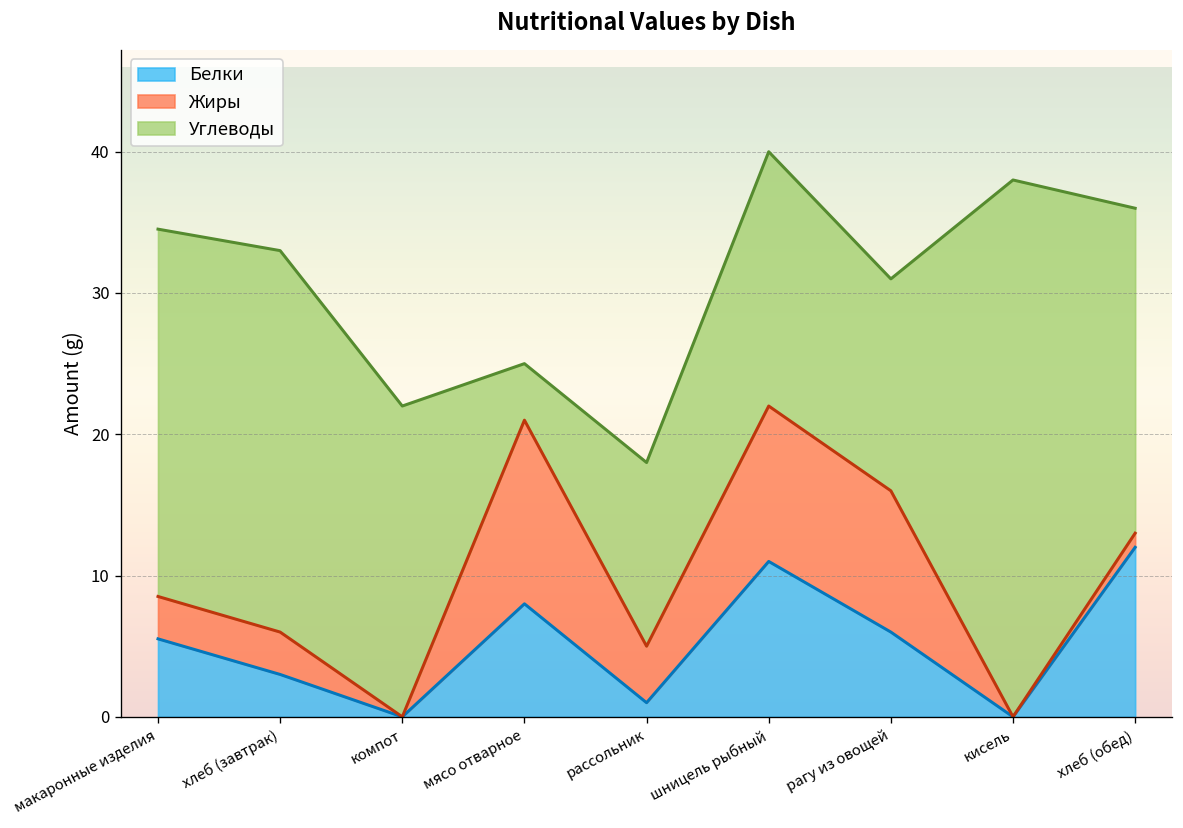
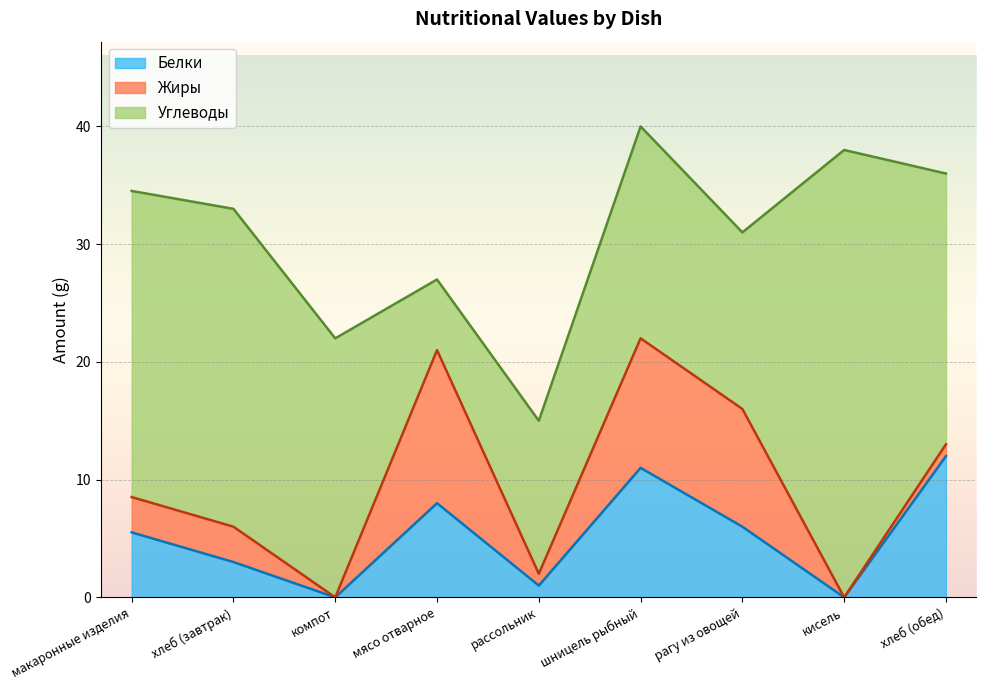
Углеводы, мясо отварное: 4 -> 6
Жиры, рассольник: 4 -> 1
